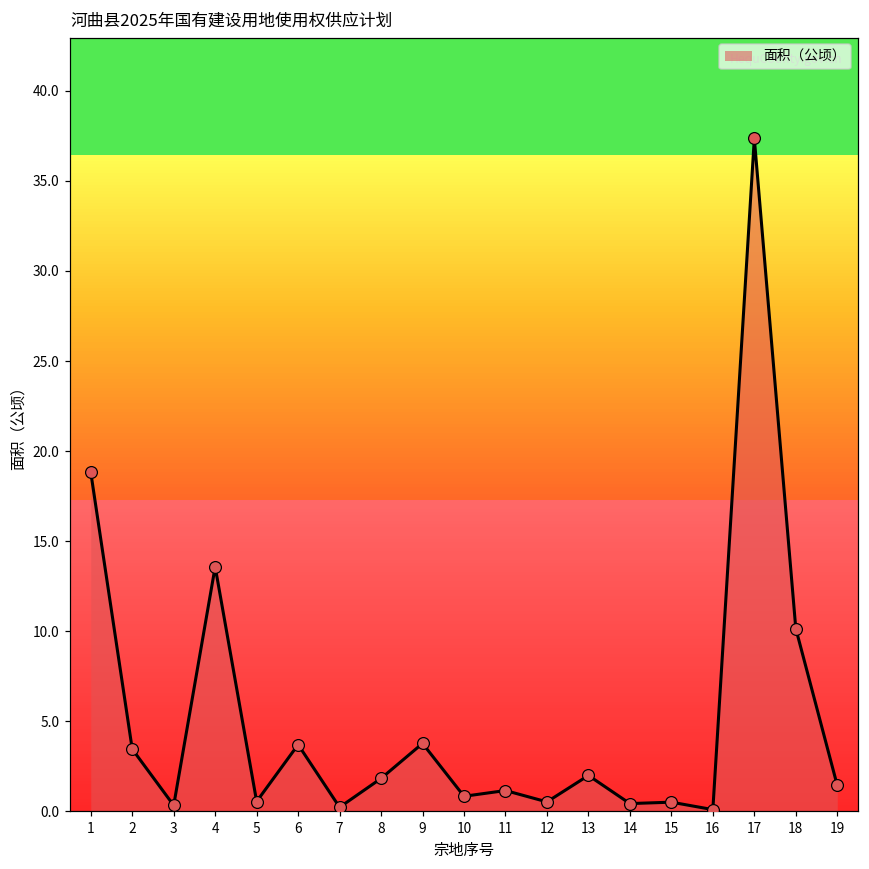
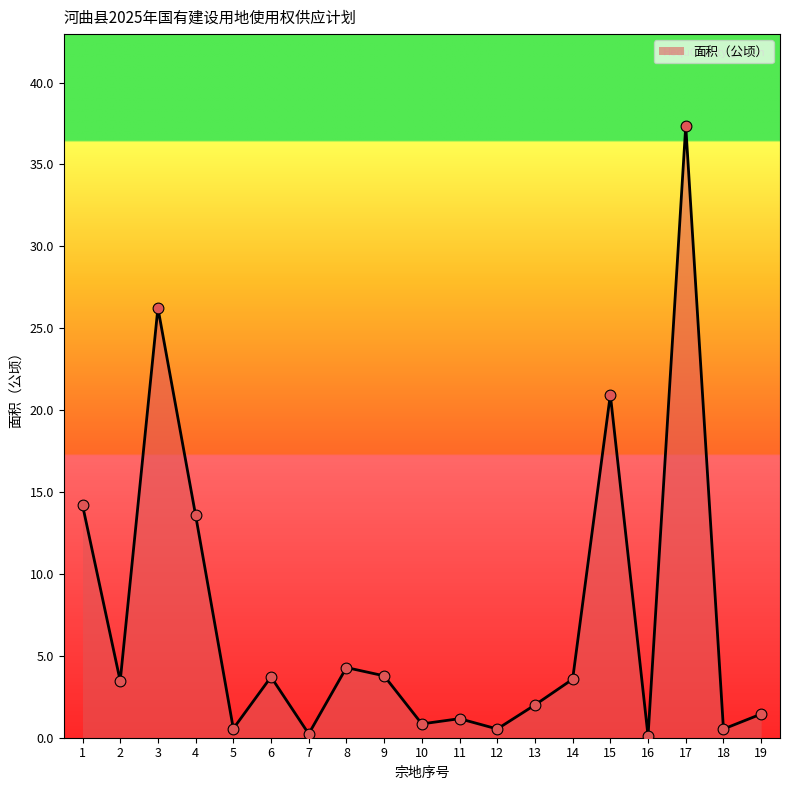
1: 18.8 -> 14.2
3: 0.3 -> 26.2
8: 1.8 -> 4.3
14: 0.4 -> 3.6
15: 0.5 -> 20.9
18: 10.2 -> 0.5
